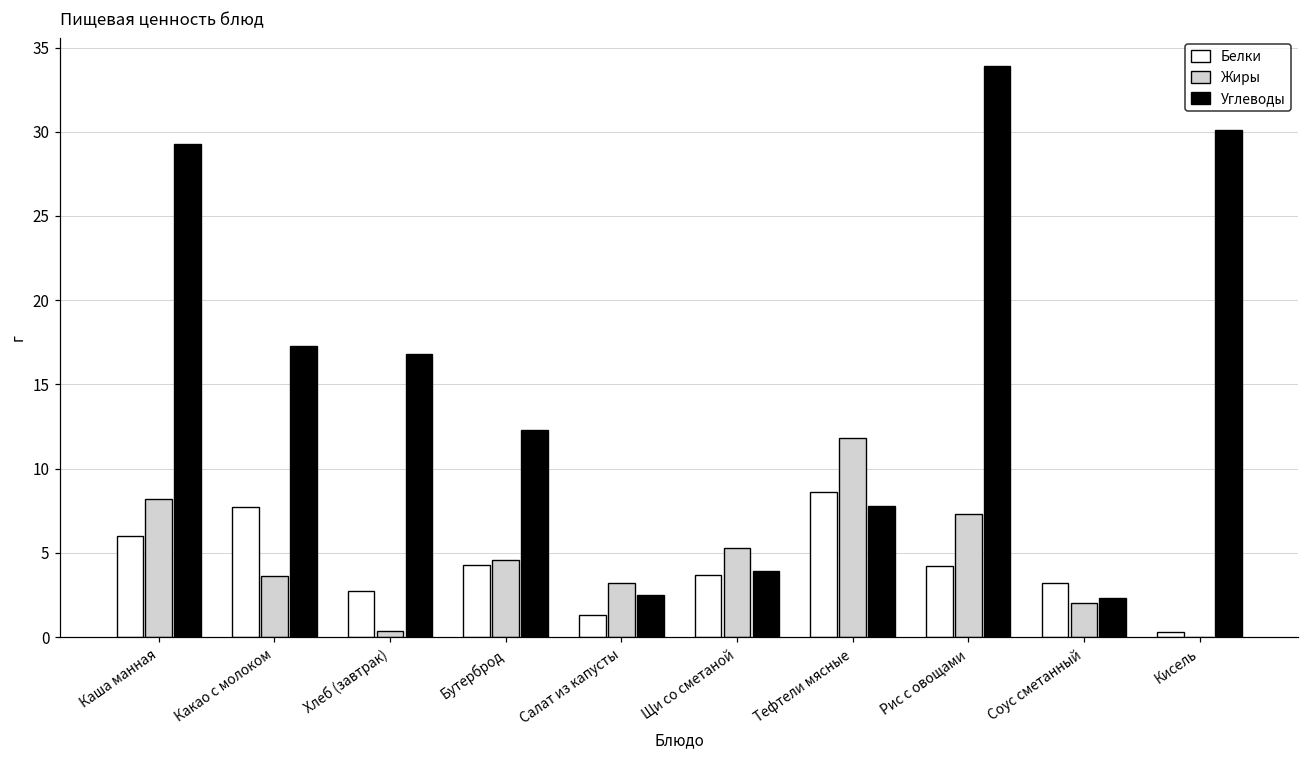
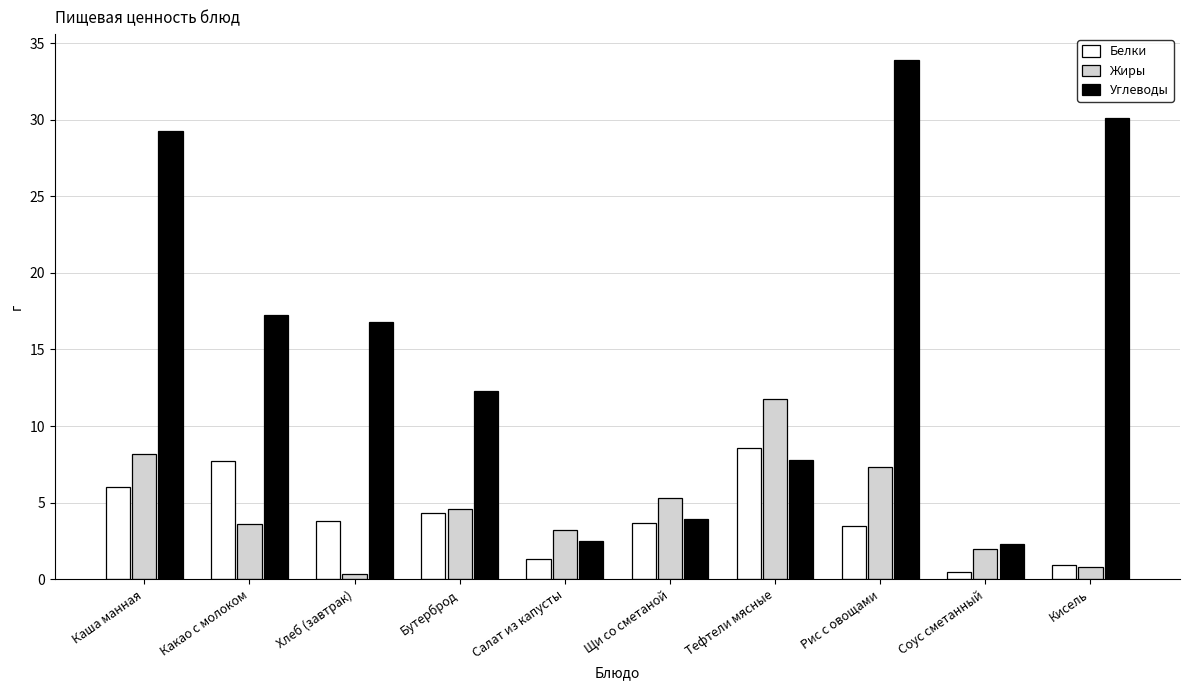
Белки, Хлеб (завтрак): 2.8 -> 3.8
Белки, Рис с овощами: 4.2 -> 3.5
Белки, Соус сметанный: 3.2 -> 0.5
Белки, Кисель: 0.3 -> 0.9
Жиры, Кисель: 0.0 -> 0.8
